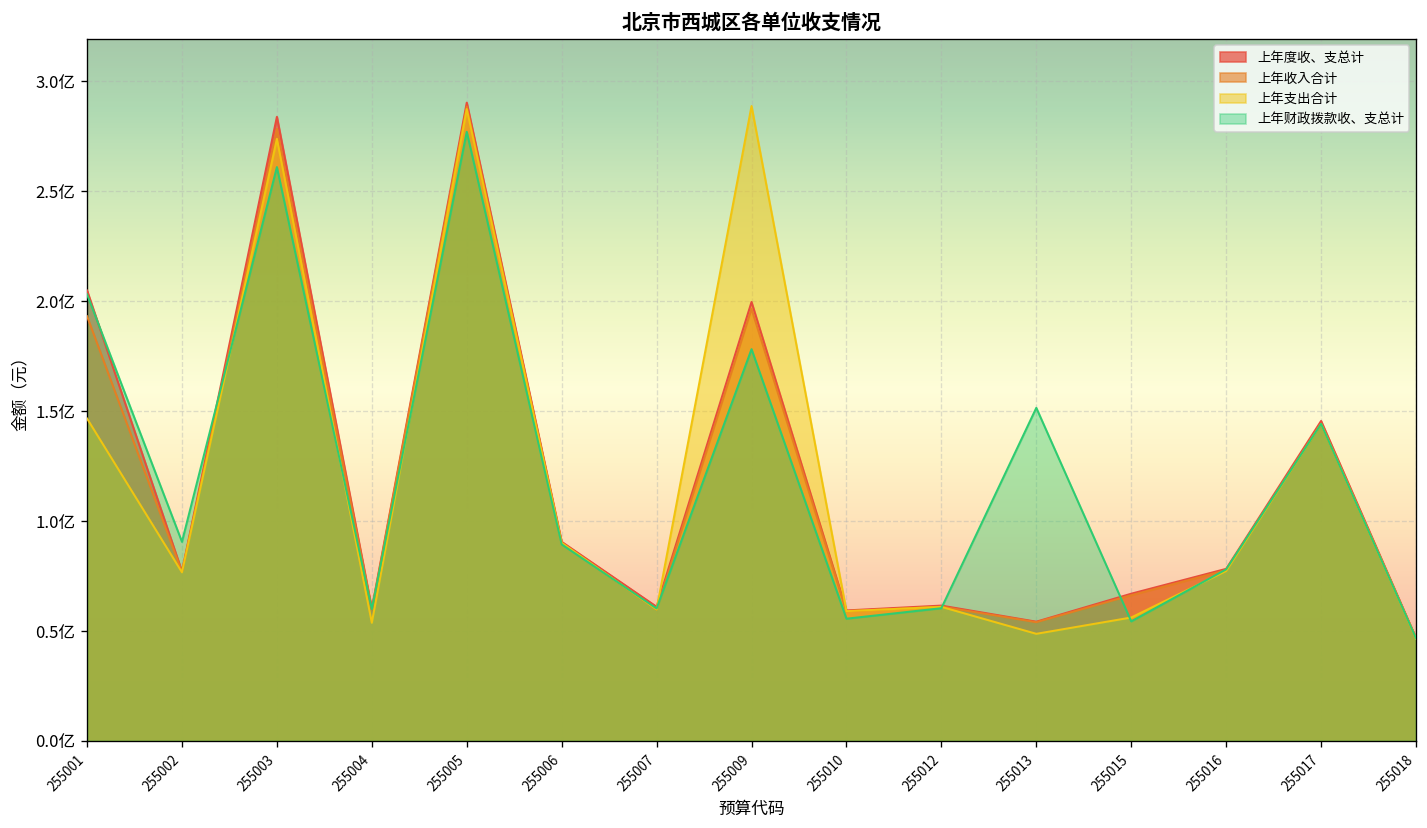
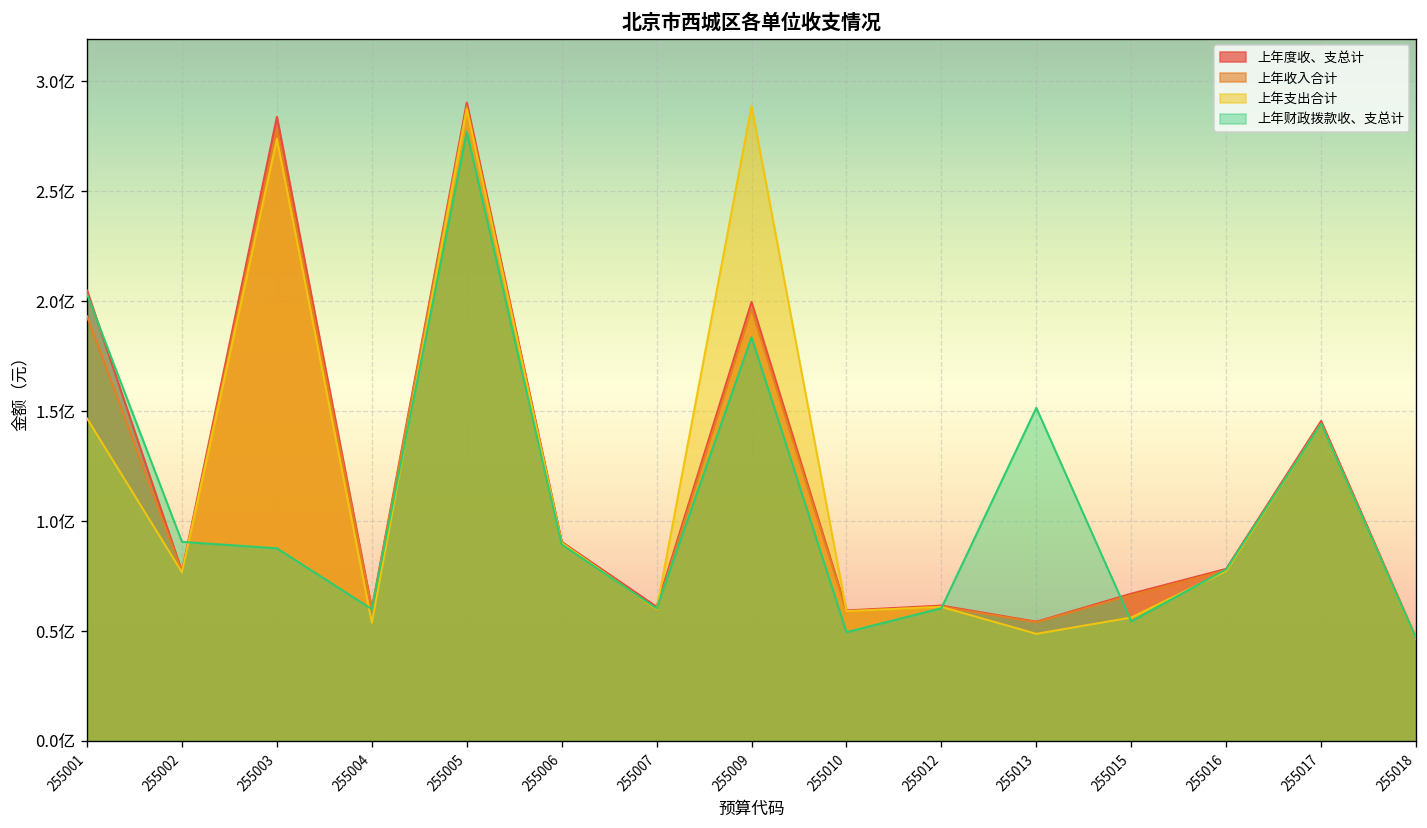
上年财政拨款收、支总计, 255003: 2.61亿 -> 0.88亿
上年财政拨款收、支总计, 255009: 1.78亿 -> 1.84亿
上年财政拨款收、支总计, 255010: 0.56亿 -> 0.49亿
